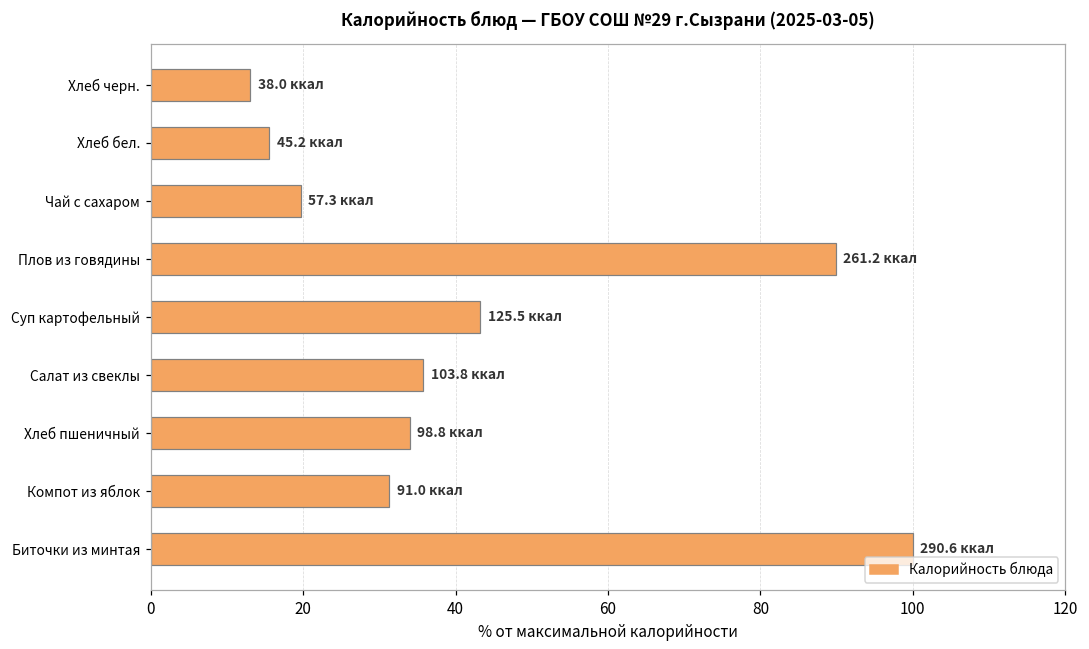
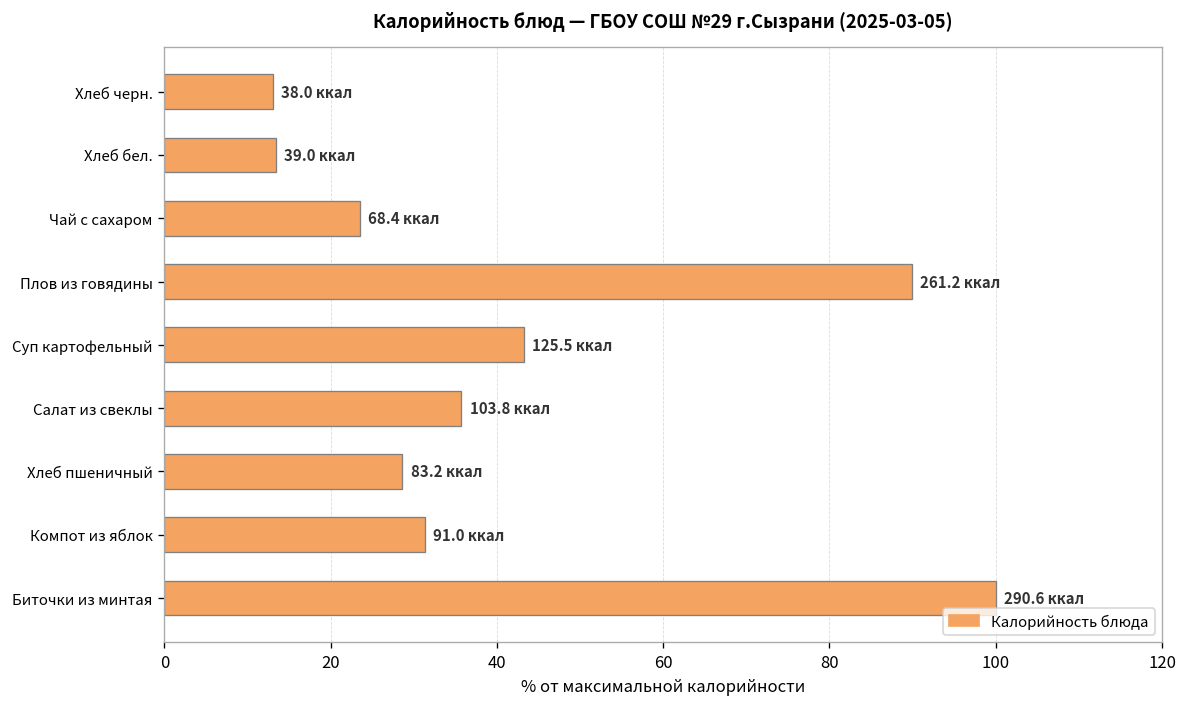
Хлеб бел.: 45.2 -> 39.0
Чай с сахаром: 57.3 -> 68.4
Хлеб пшеничный: 98.8 -> 83.2
